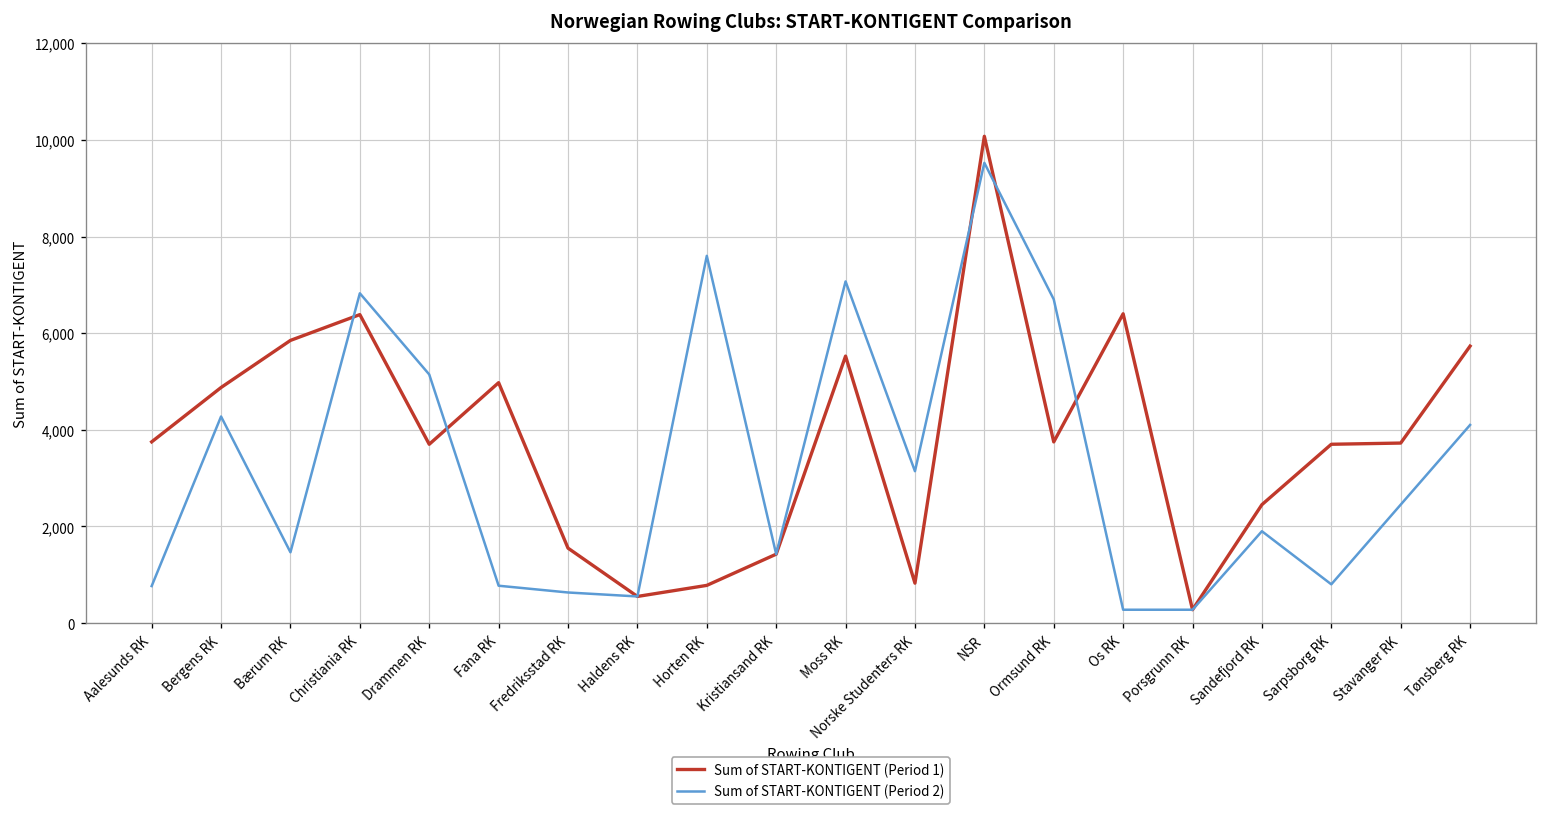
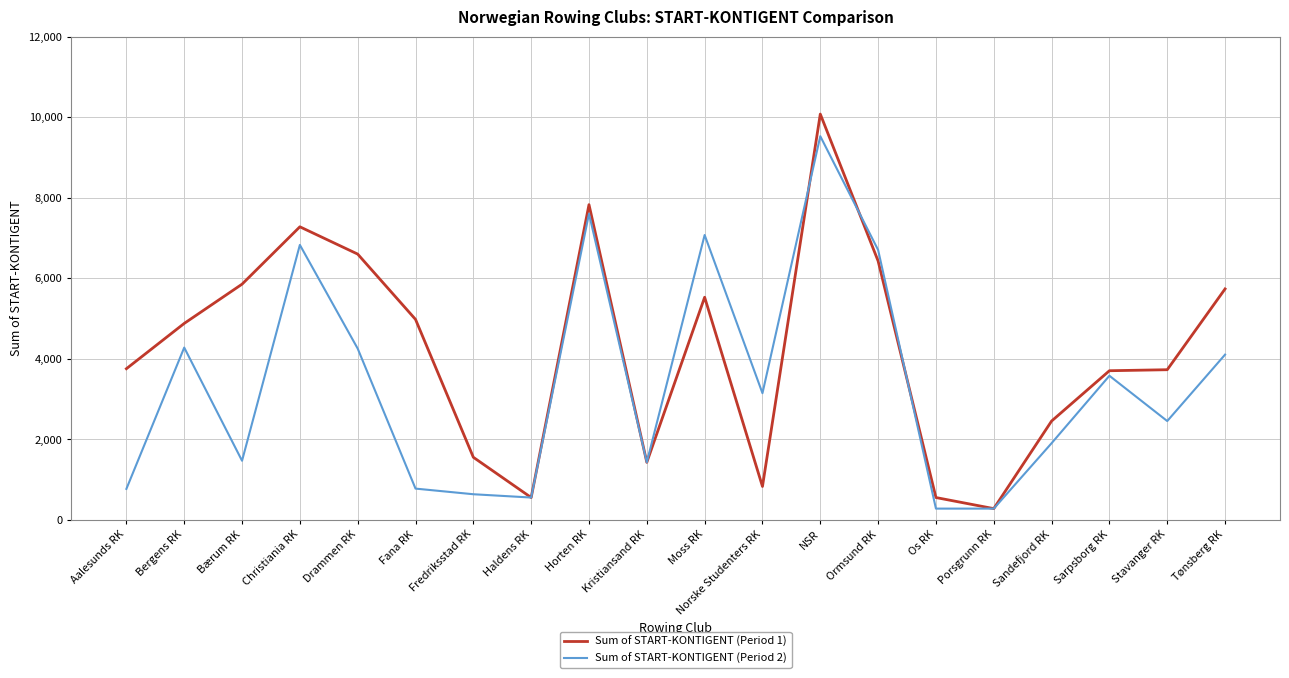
Sum of START-KONTIGENT (Period 1), Christiania RK: 6,400 -> 7,300
Sum of START-KONTIGENT (Period 1), Drammen RK: 3,700 -> 6,600
Sum of START-KONTIGENT (Period 2), Drammen RK: 5,100 -> 4,300
Sum of START-KONTIGENT (Period 1), Horten RK: 800 -> 7,800
Sum of START-KONTIGENT (Period 1), Ormsund RK: 3,700 -> 6,400
Sum of START-KONTIGENT (Period 1), Os RK: 6,400 -> 600
Sum of START-KONTIGENT (Period 2), Sarpsborg RK: 800 -> 3,600
